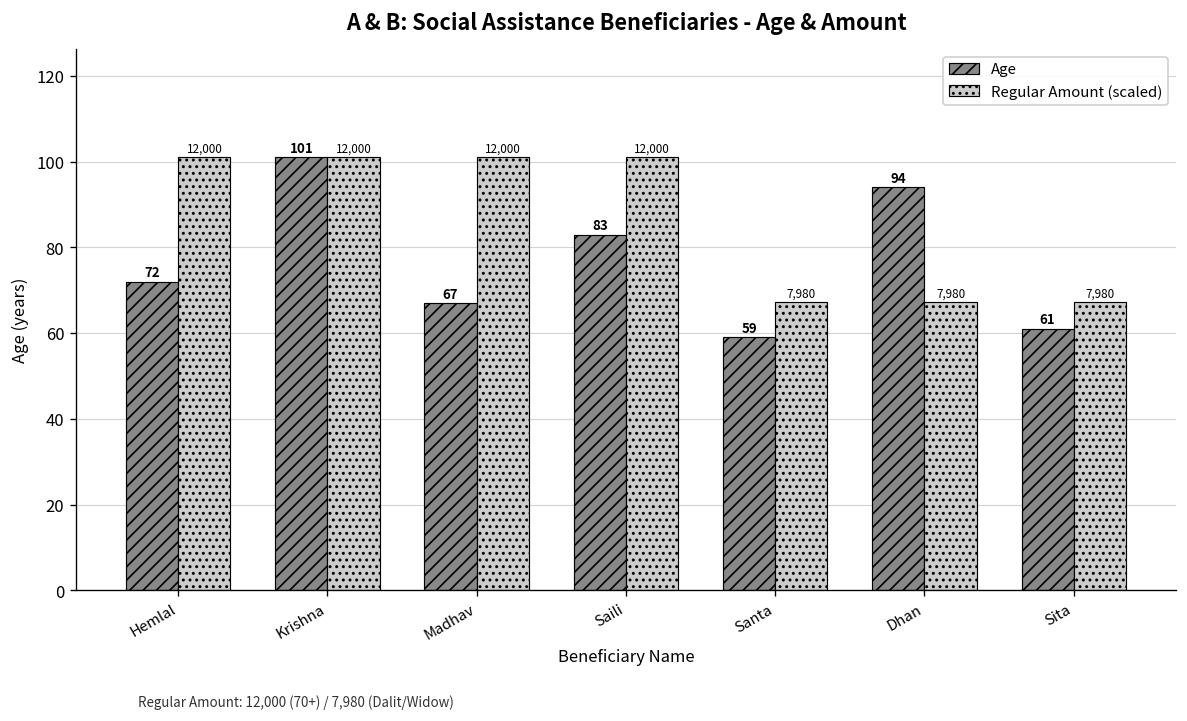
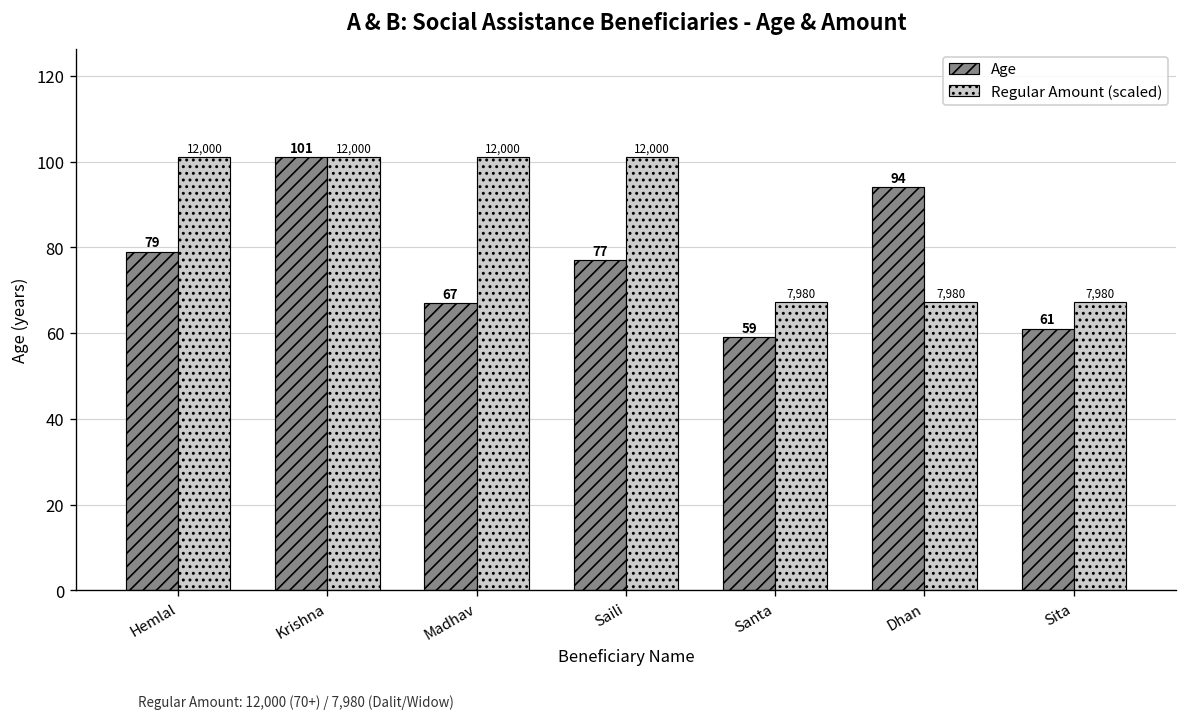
Age, Hemlal: 72 -> 79
Age, Saili: 83 -> 77
